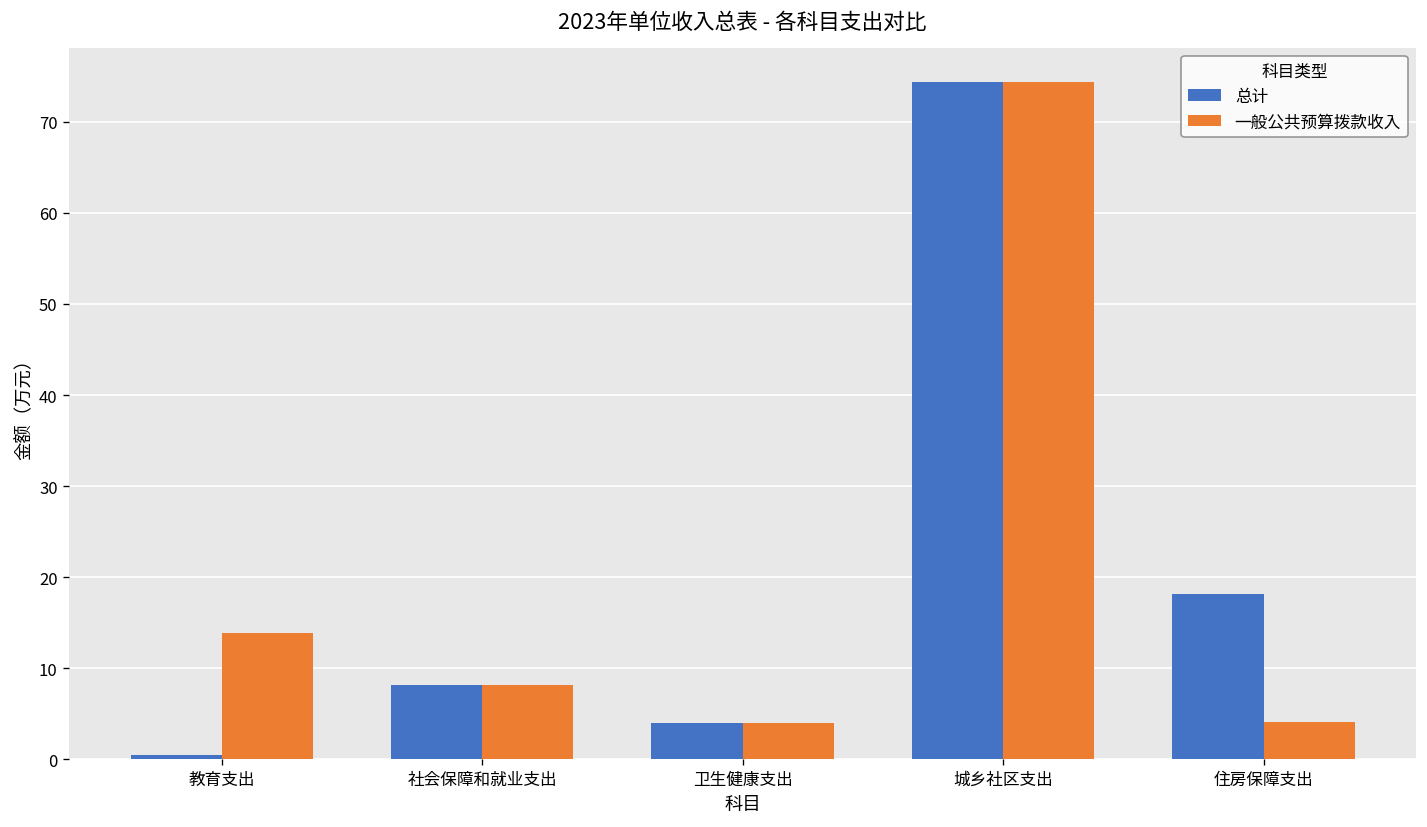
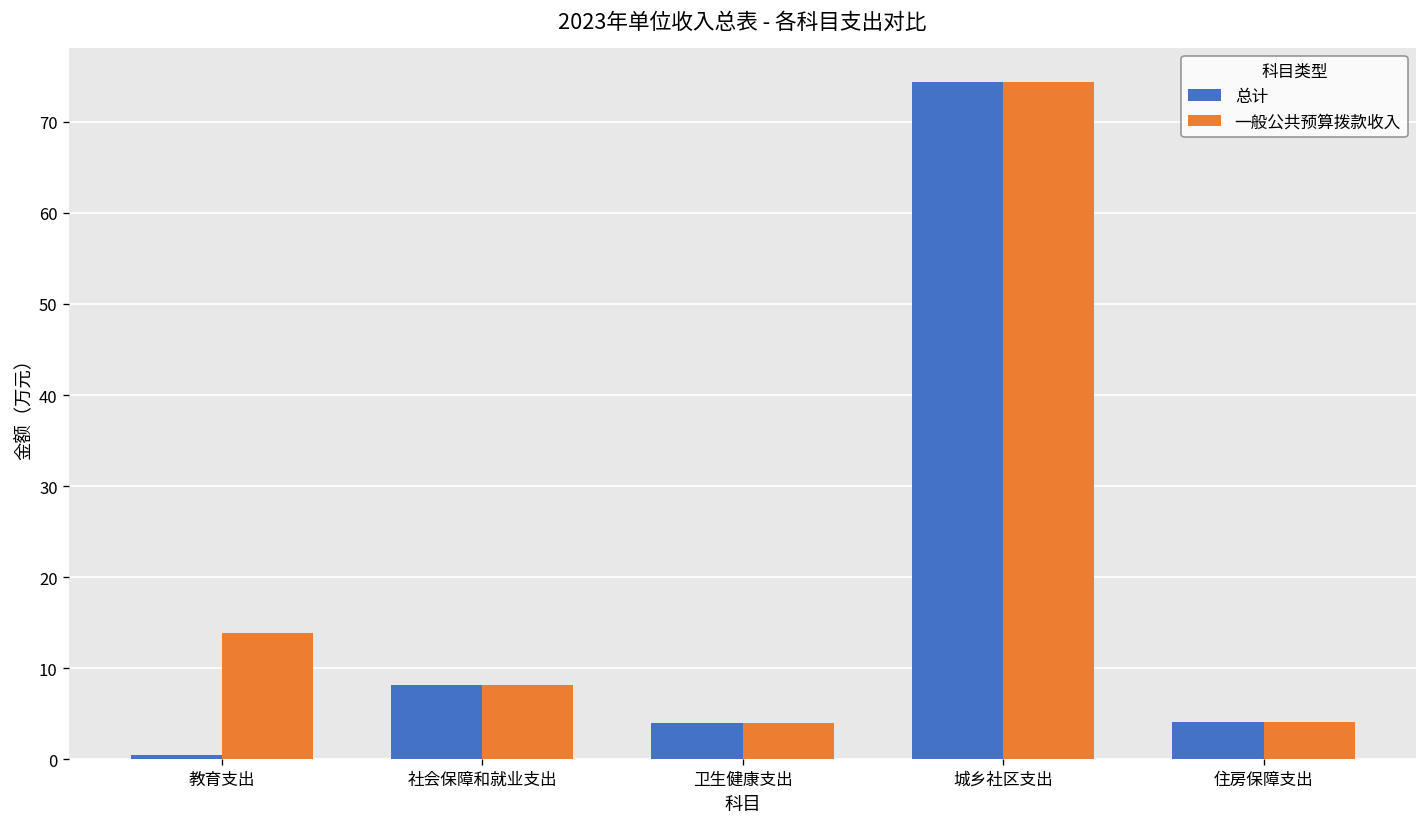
总计, 住房保障支出: 18 -> 4
